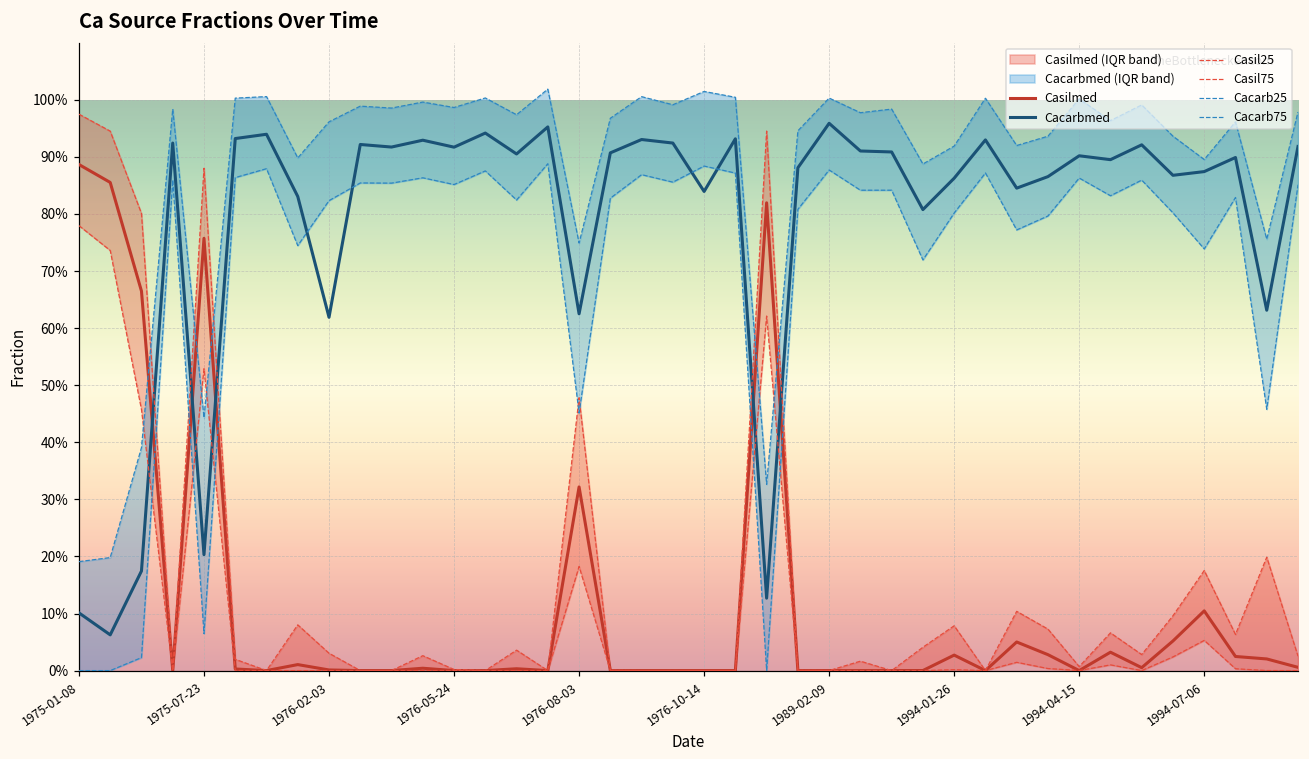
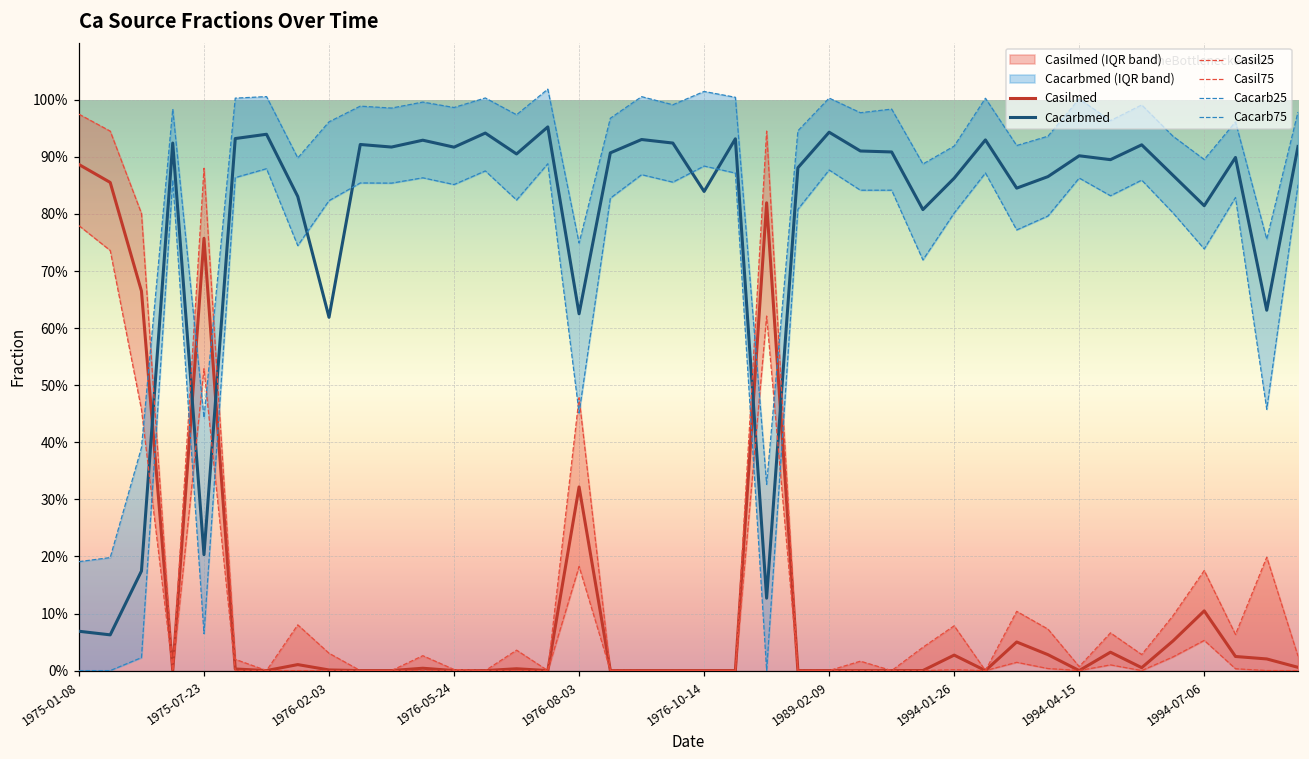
Cacarbmed, 1975-01-08: 10% -> 7%
Cacarbmed, 1989-02-09: 96% -> 94%
Cacarbmed, 1994-07-06: 87% -> 81%
